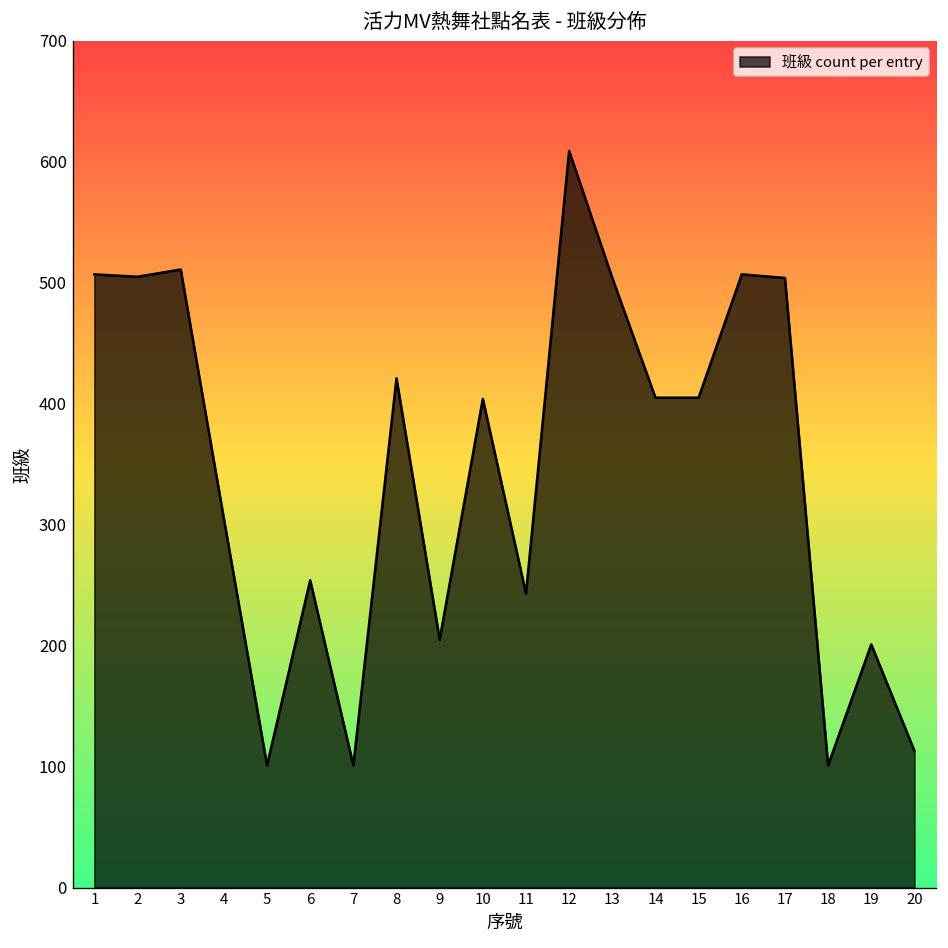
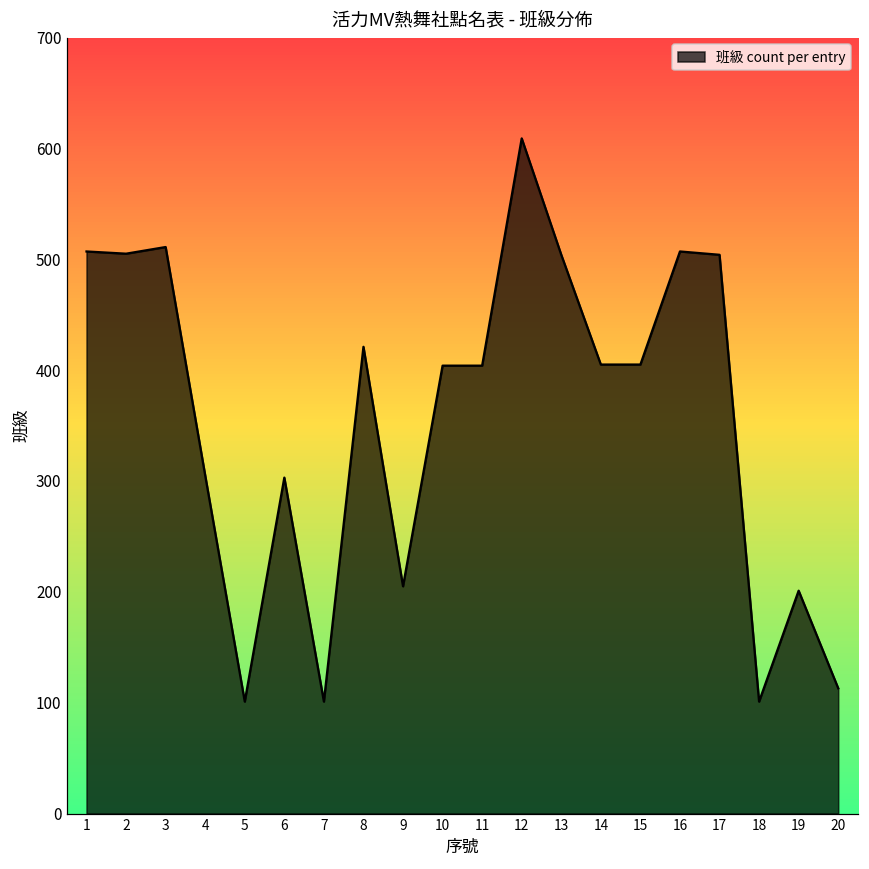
6: 254 -> 303
11: 243 -> 404
